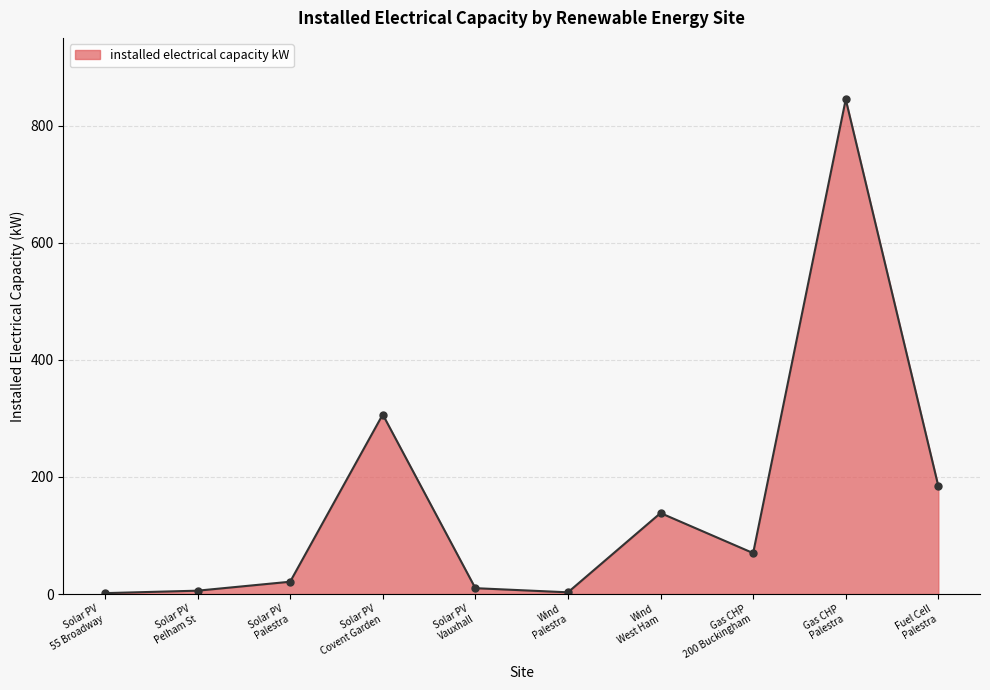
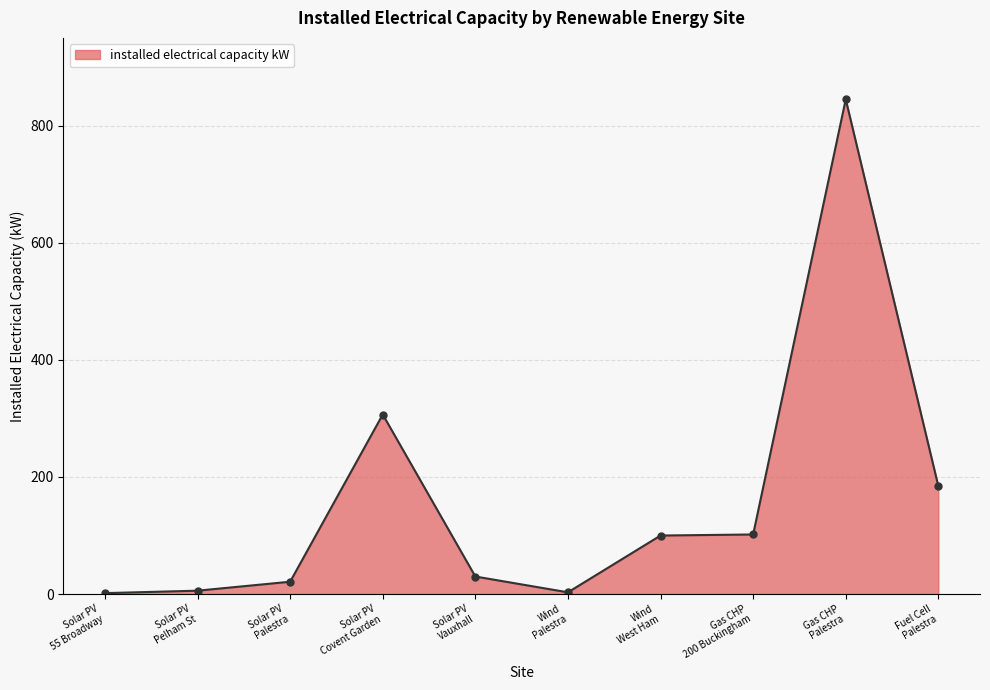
Solar PV Vauxhall: 10 -> 30
Wind West Ham: 140 -> 100
Gas CHP 200 Buckingham: 70 -> 100
